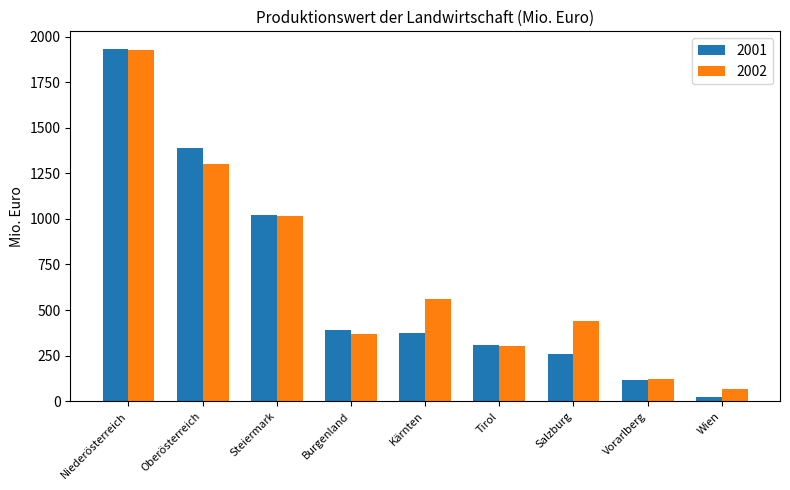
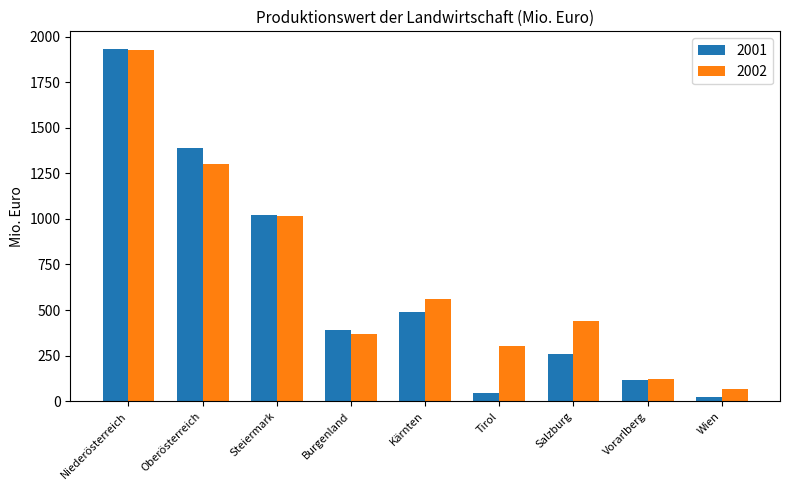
2001, Kärnten: 370 -> 490
2001, Tirol: 310 -> 40
